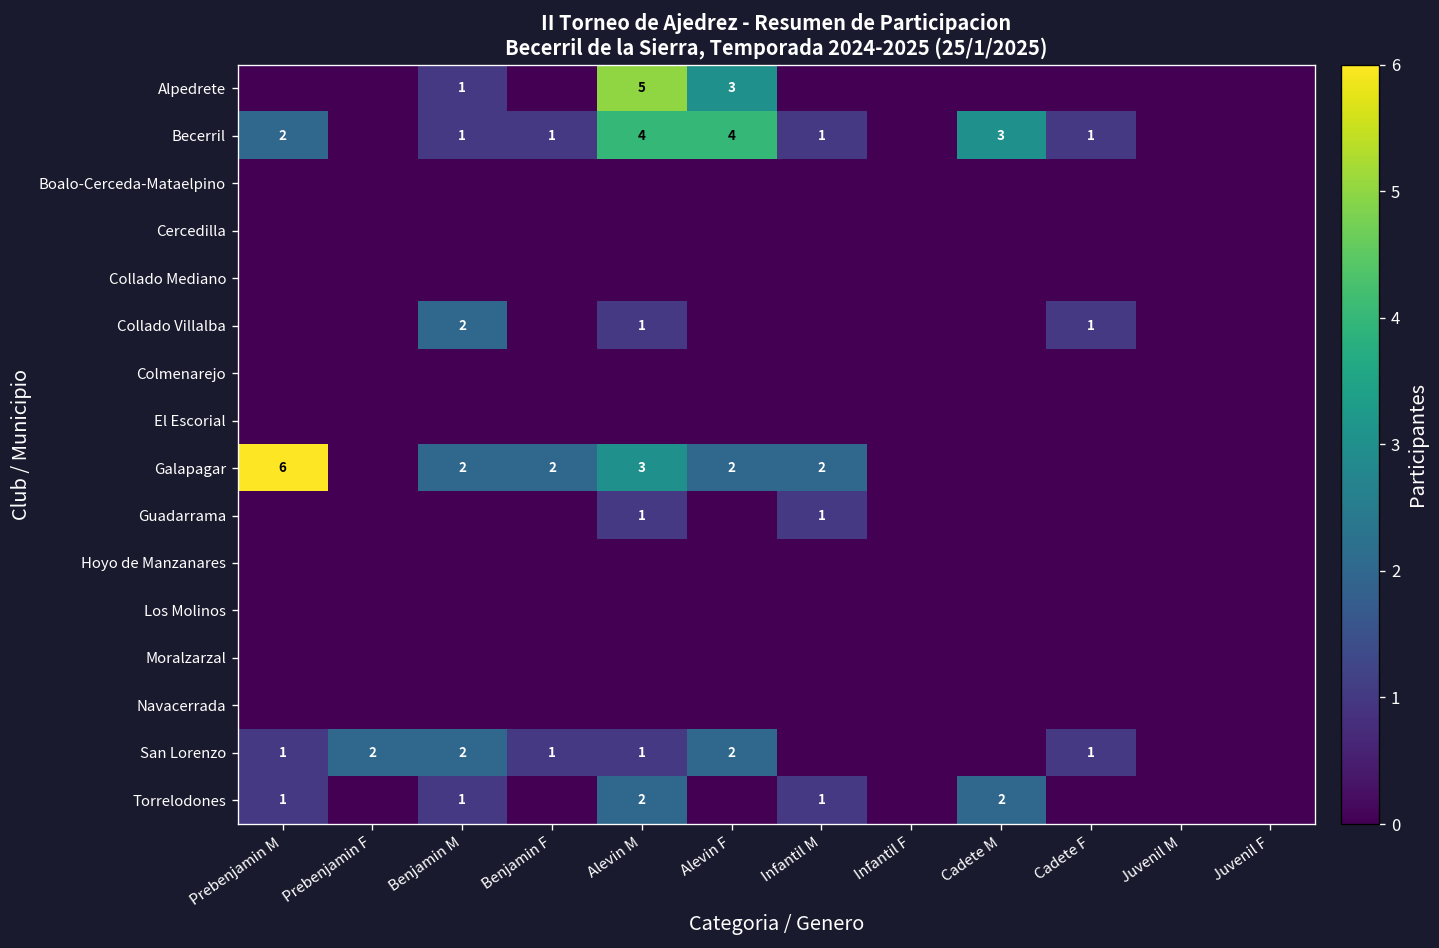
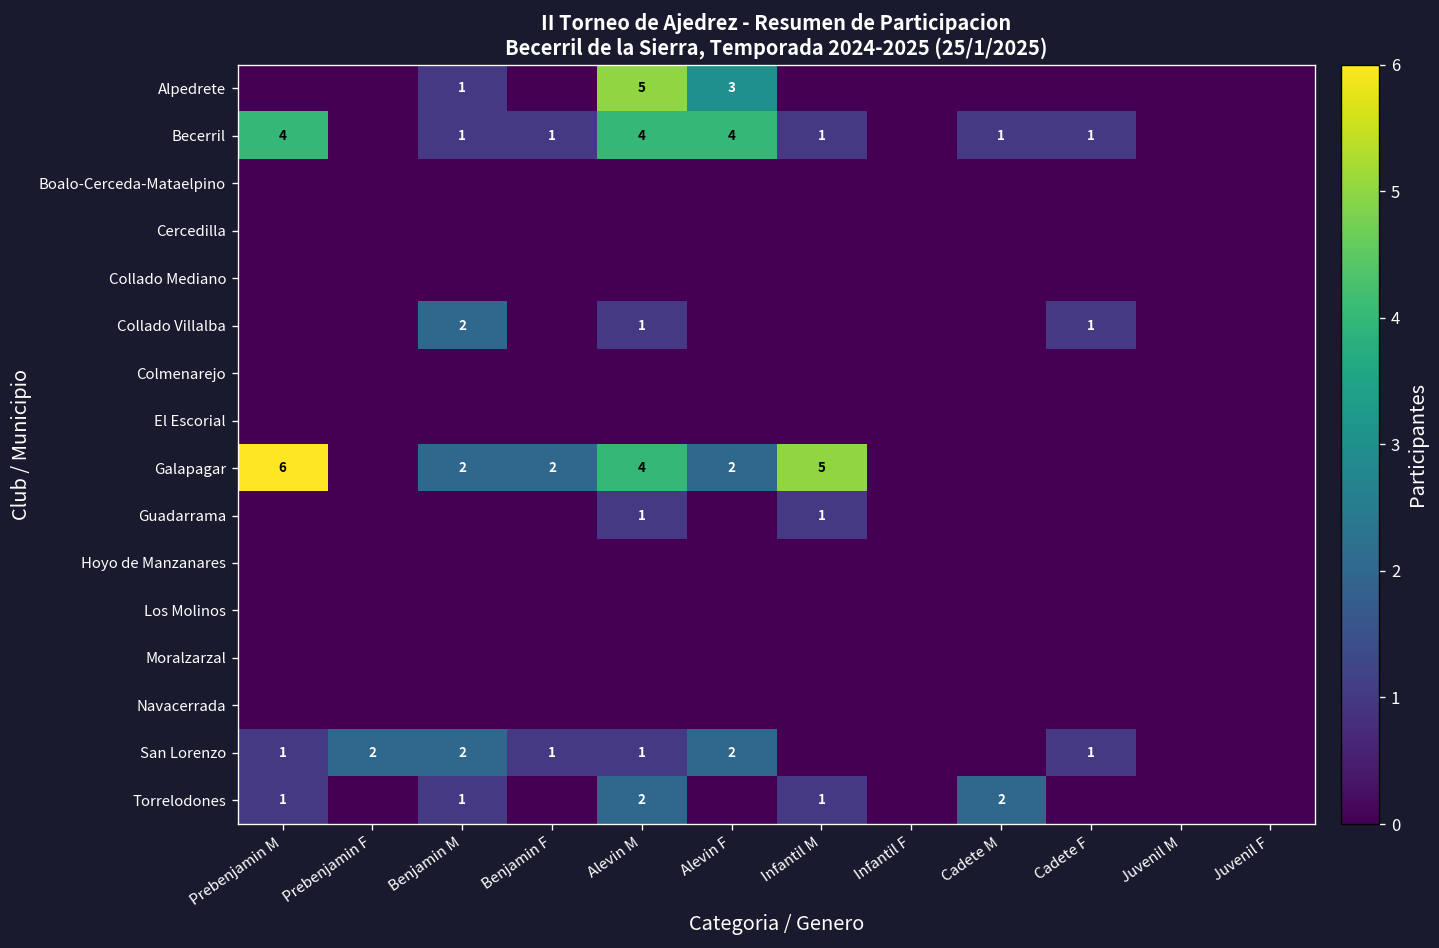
Becerril, Prebenjamin M: 2 -> 4
Becerril, Cadete M: 3 -> 1
Galapagar, Alevin M: 3 -> 4
Galapagar, Infantil M: 2 -> 5
